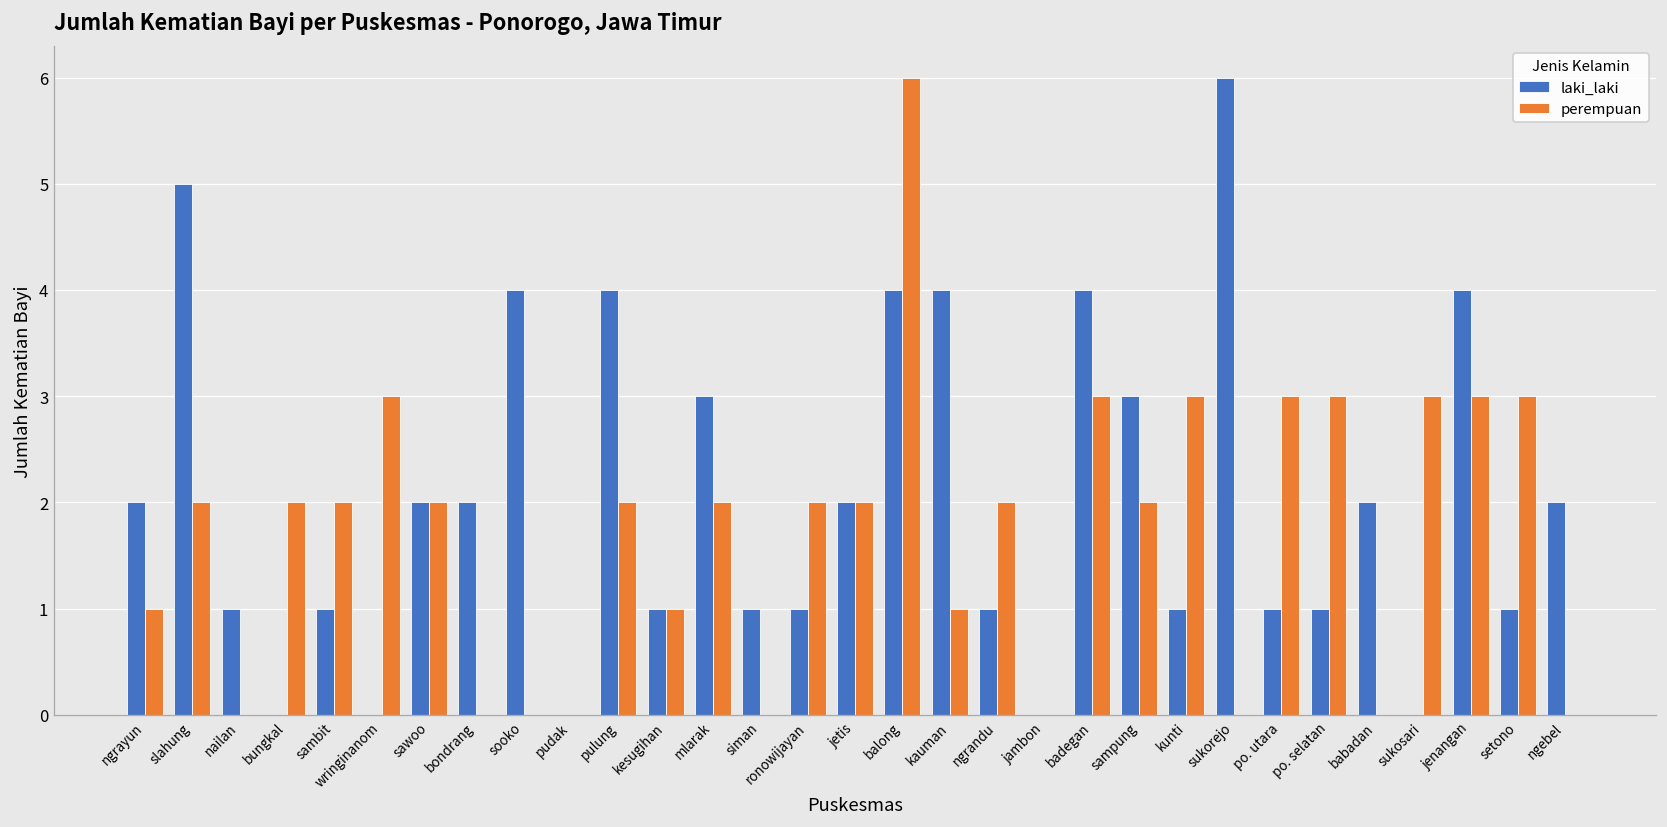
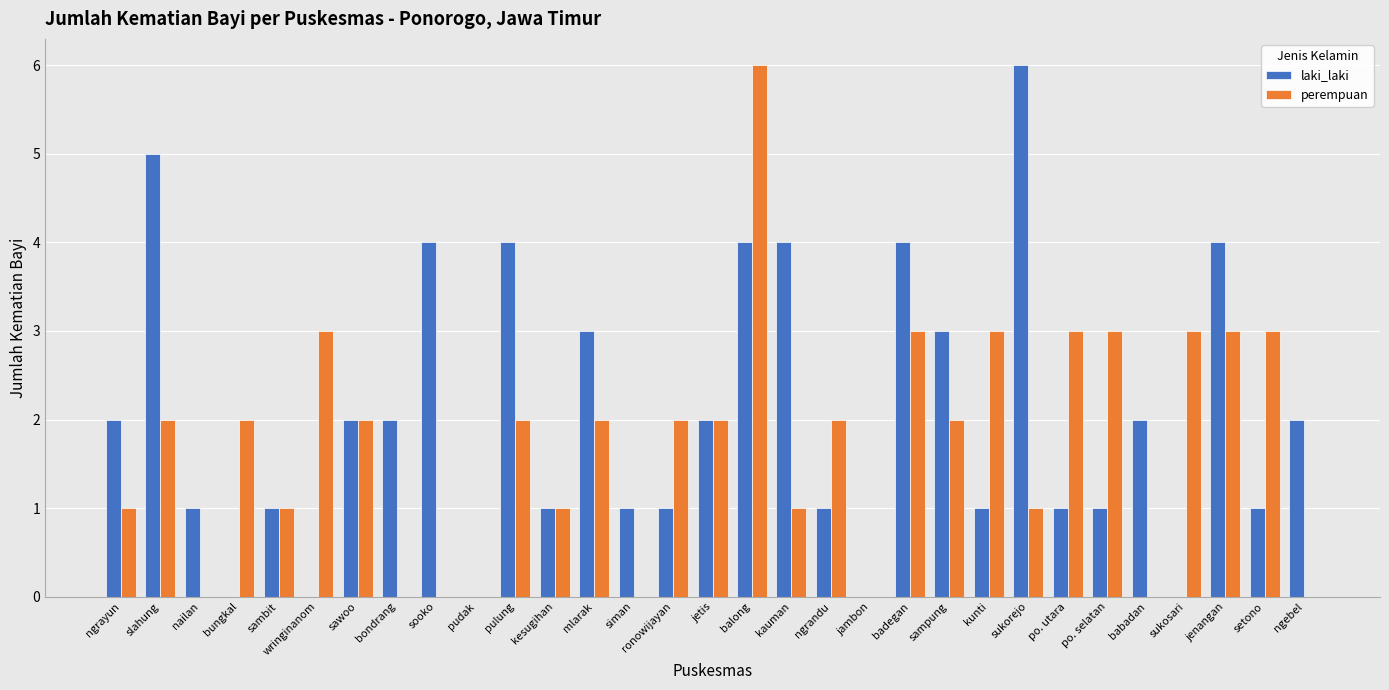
perempuan, sambit: 2 -> 1
perempuan, sukorejo: 0 -> 1
